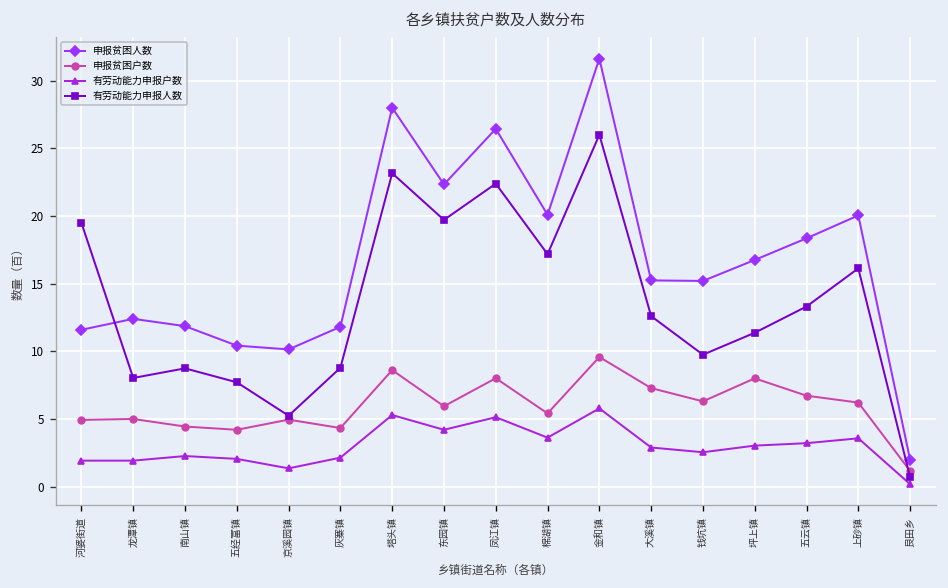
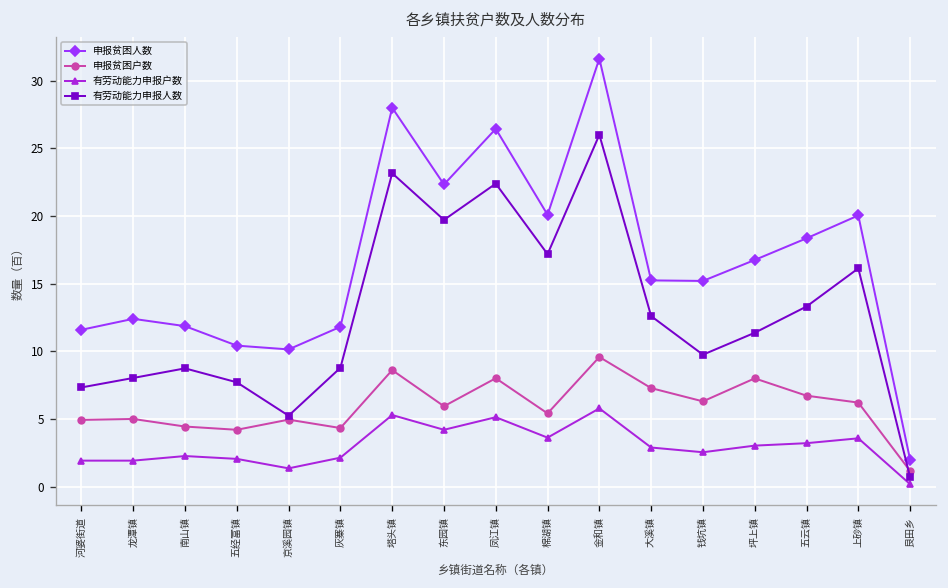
有劳动能力申报人数, 河婆街道: 19.5 -> 7.3
